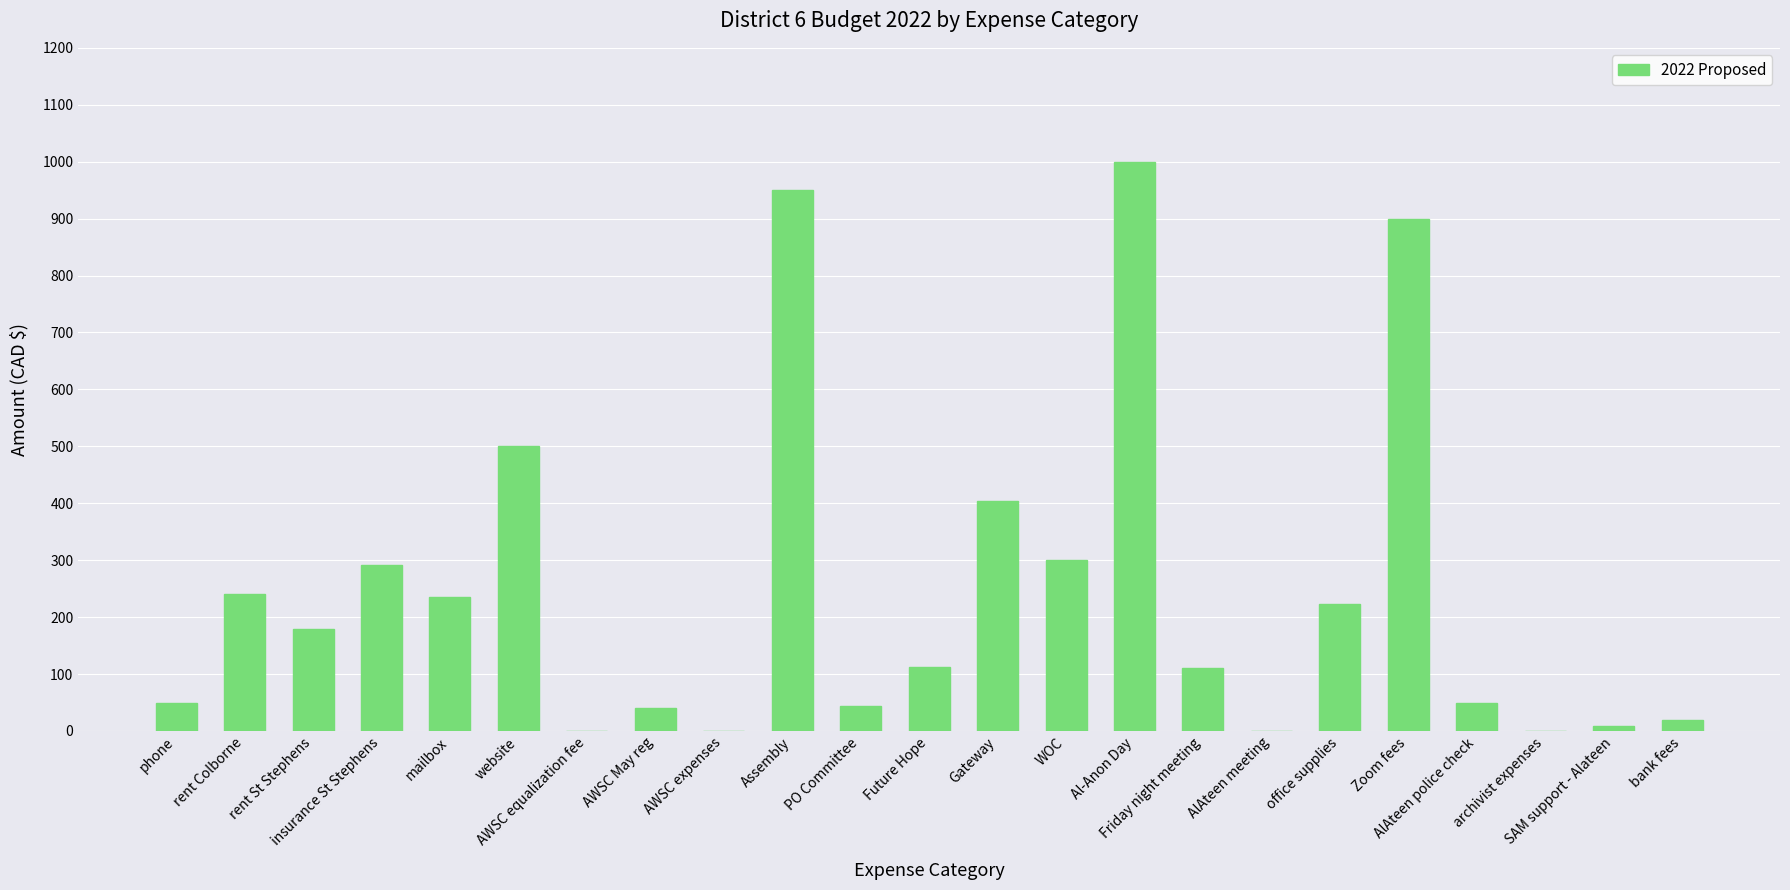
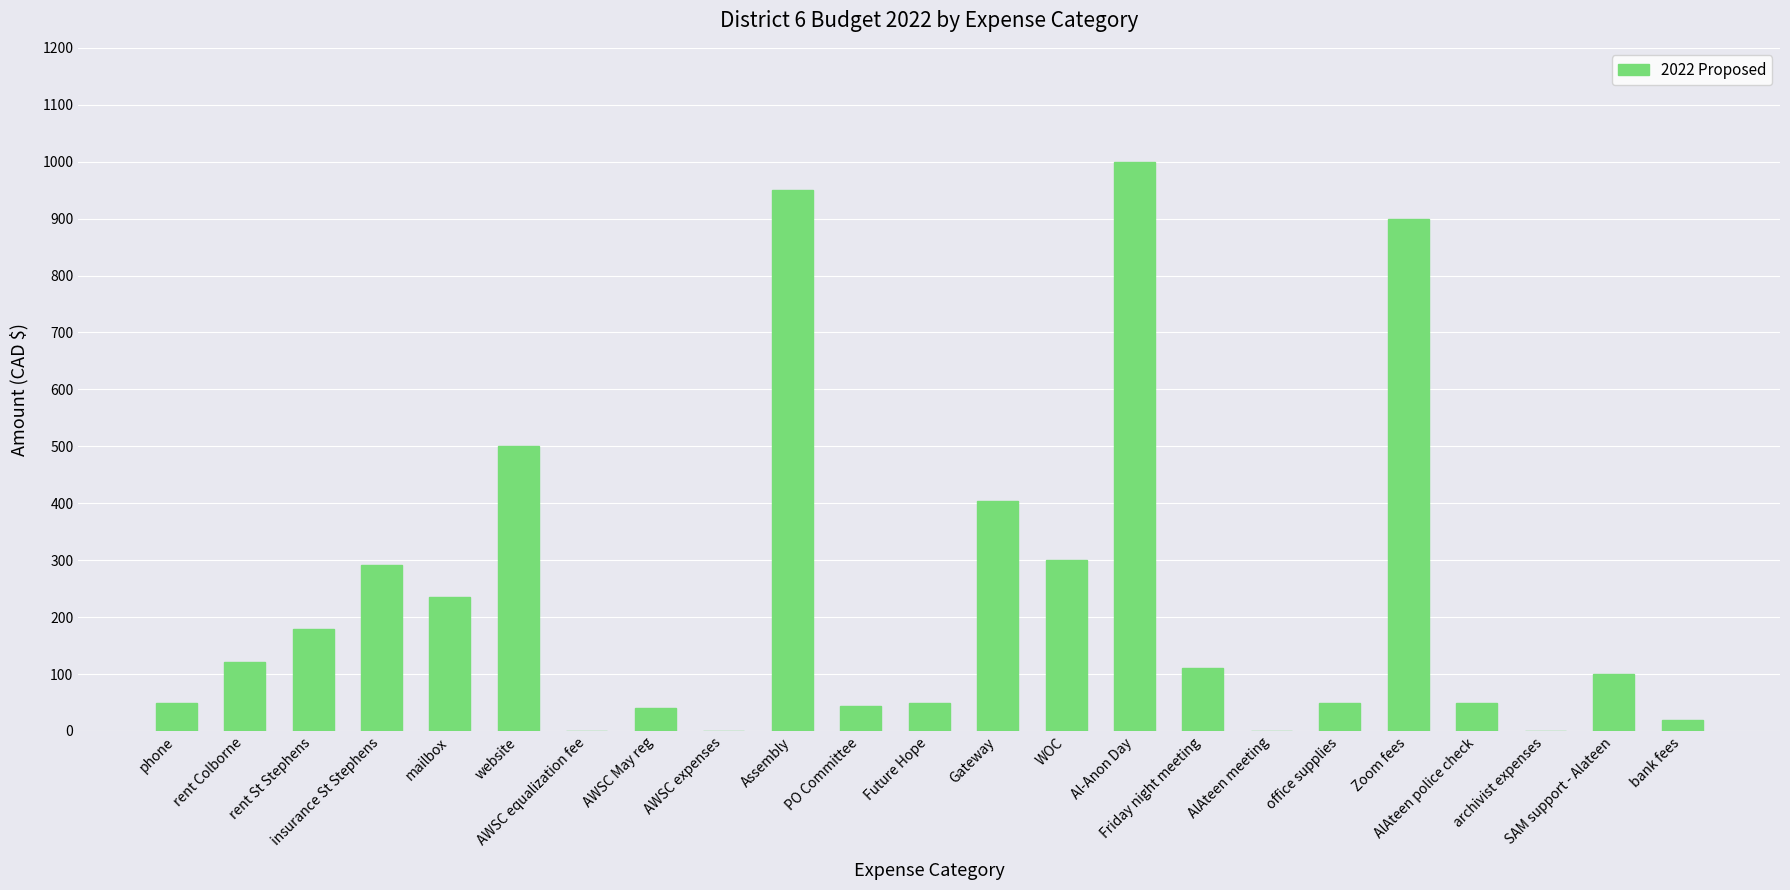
rent Colborne: 240 -> 120
Future Hope: 110 -> 50
office supplies: 220 -> 50
SAM support - Alateen: 10 -> 100
